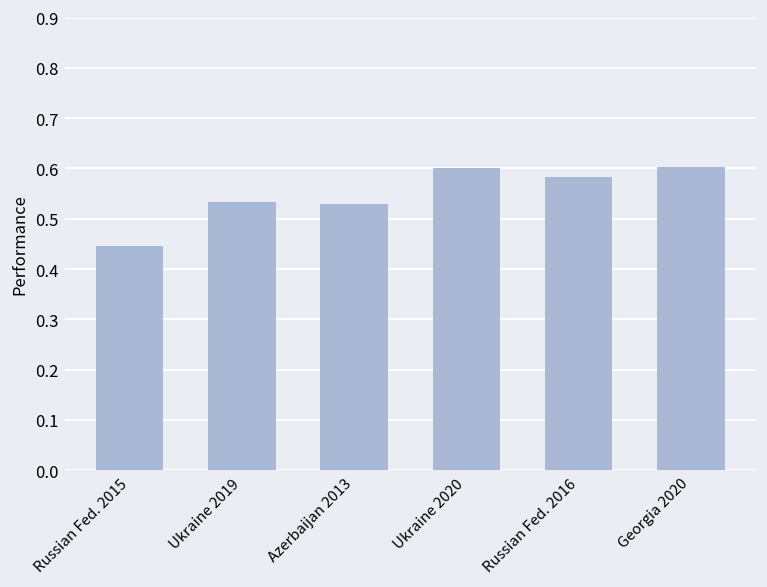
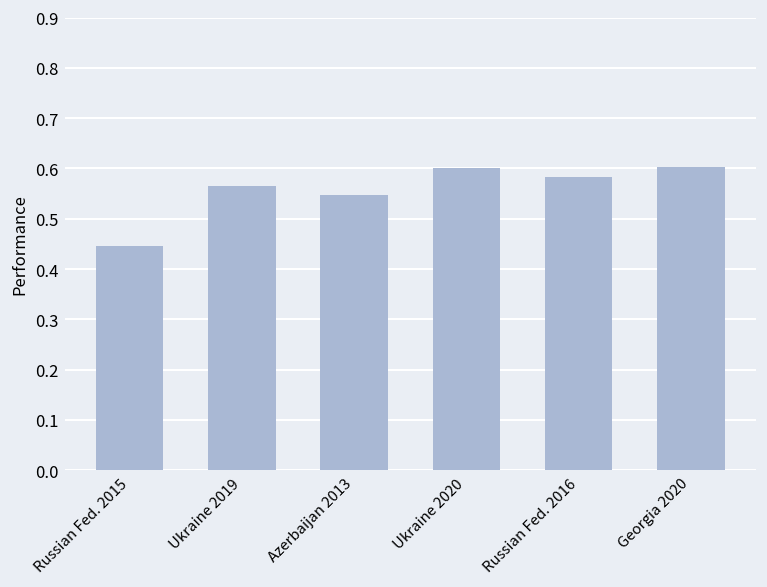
Ukraine 2019: 0.53 -> 0.57
Azerbaijan 2013: 0.53 -> 0.55
